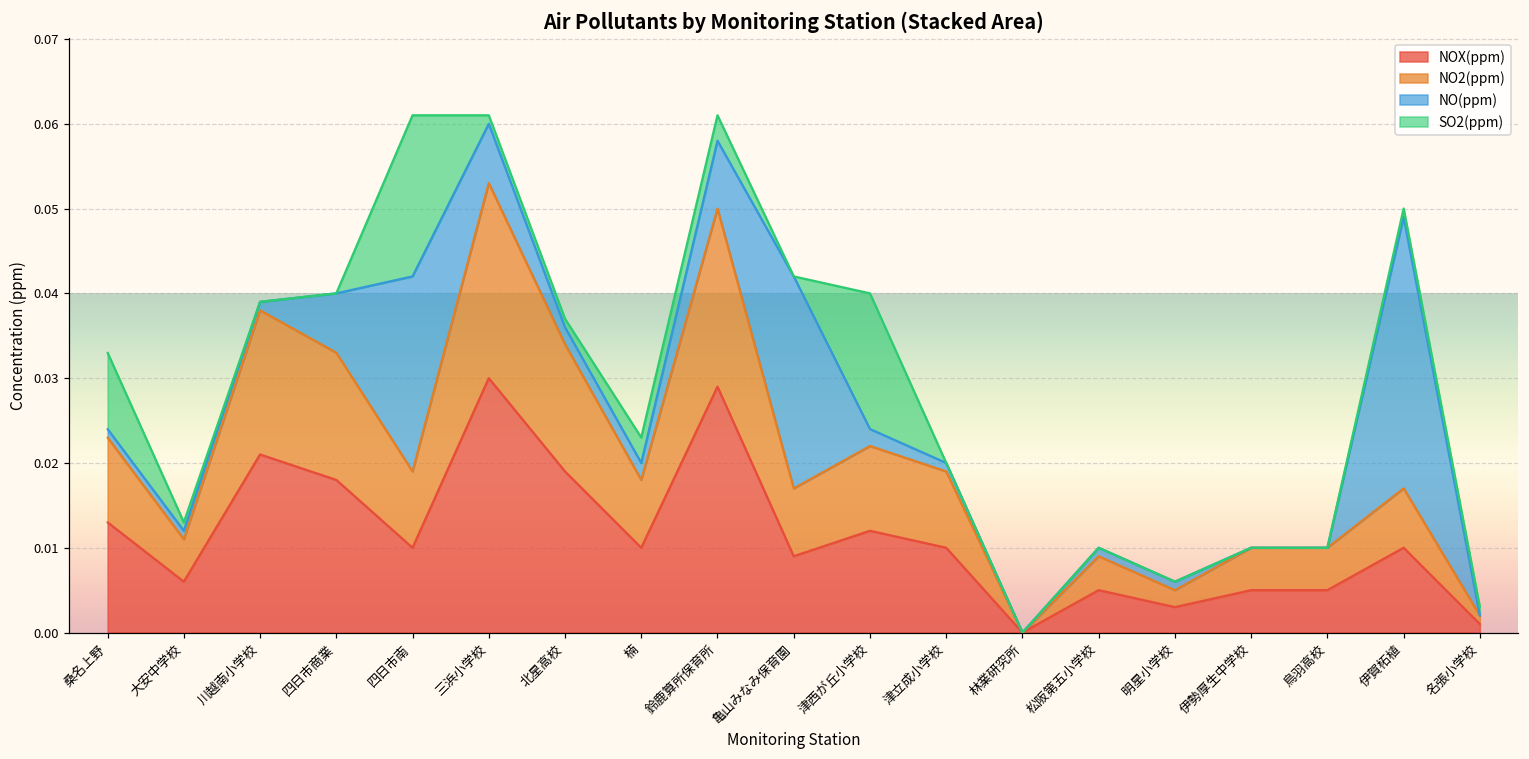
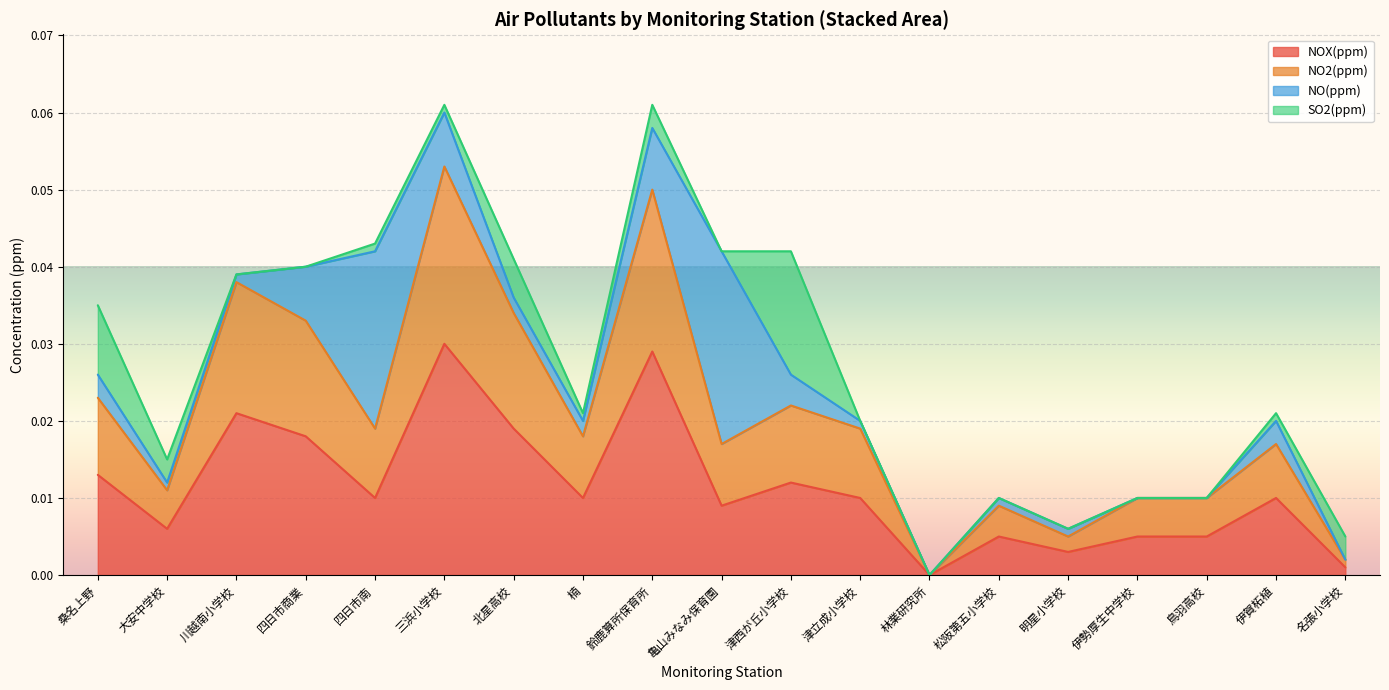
NO(ppm), 桑名上野: 0.001 -> 0.003
SO2(ppm), 大安中学校: 0.001 -> 0.003
SO2(ppm), 四日市南: 0.019 -> 0.001
SO2(ppm), 北星高校: 0.001 -> 0.005
SO2(ppm), 楠: 0.003 -> 0.001
NO(ppm), 津西が丘小学校: 0.002 -> 0.004
NO(ppm), 伊賀柘植: 0.032 -> 0.003
SO2(ppm), 名張小学校: 0.001 -> 0.003
